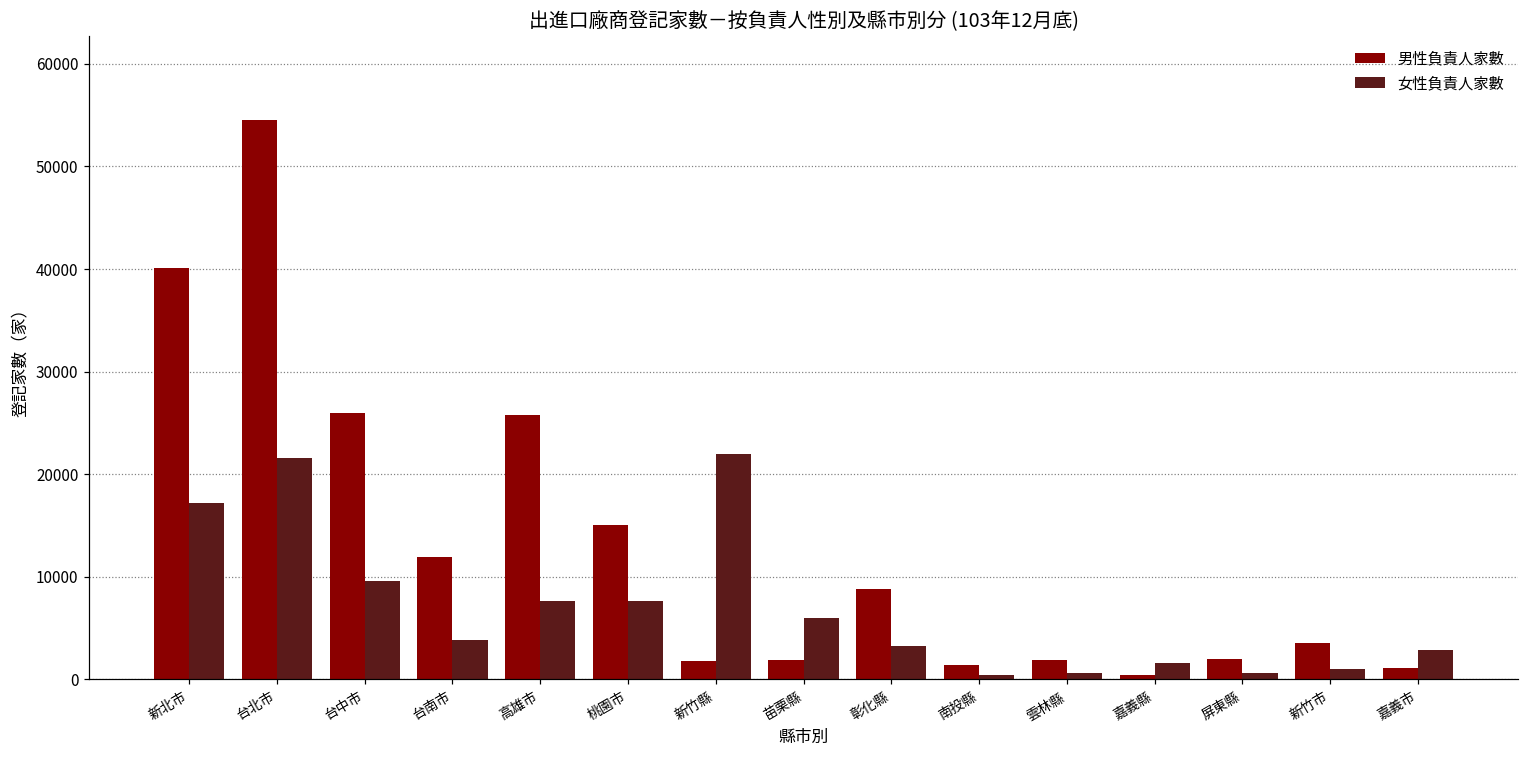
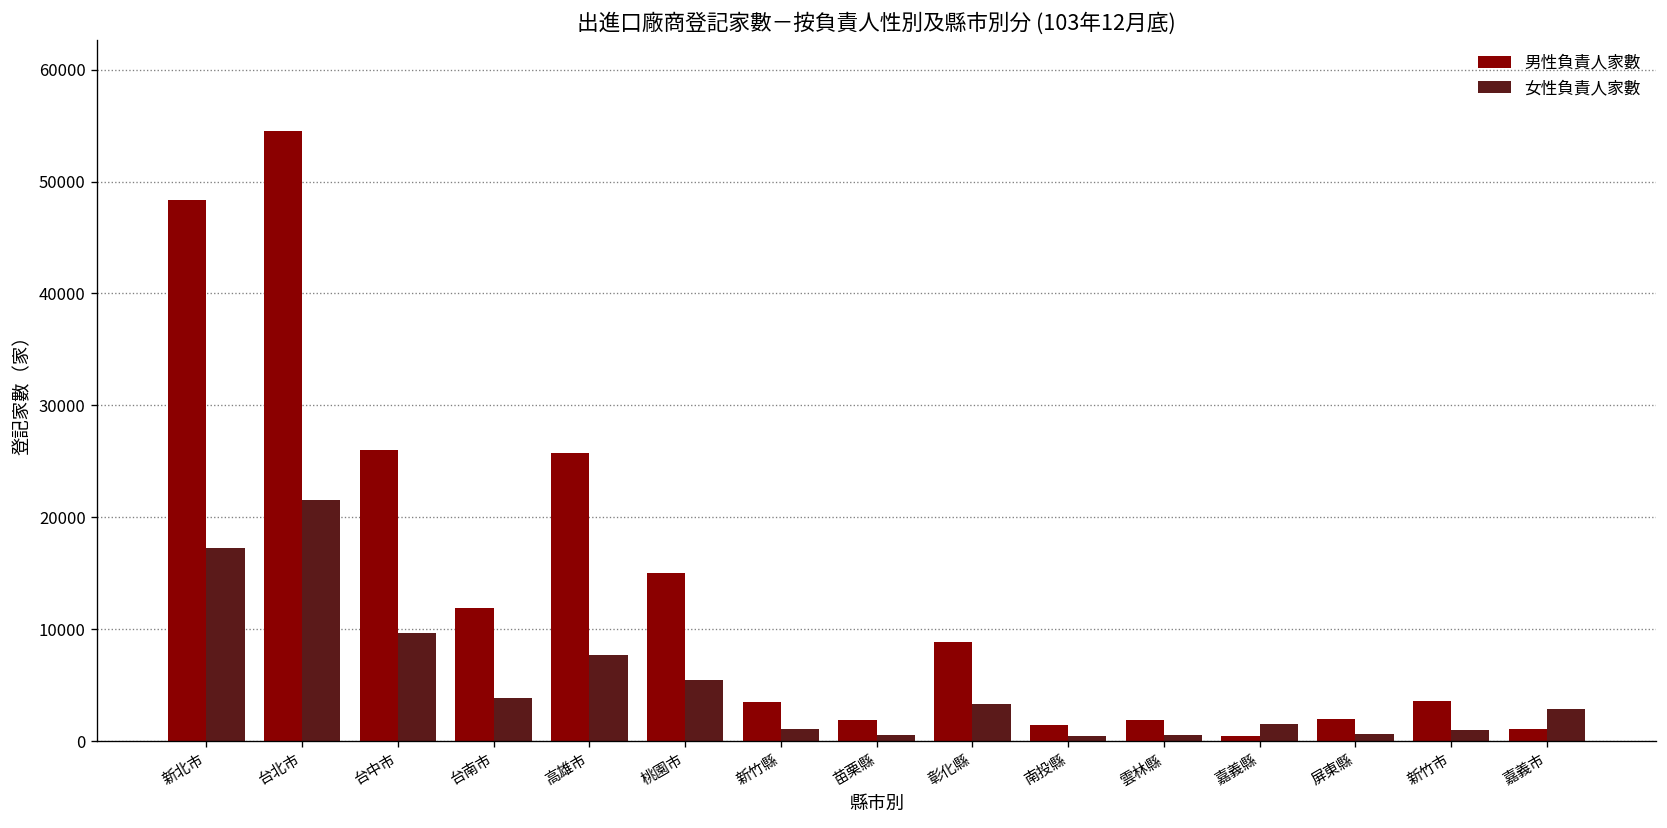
男性負責人家數, 新北市: 40000 -> 48000
女性負責人家數, 桃園市: 8000 -> 5000
男性負責人家數, 新竹縣: 2000 -> 3000
女性負責人家數, 新竹縣: 22000 -> 1000
女性負責人家數, 苗栗縣: 6000 -> 1000
